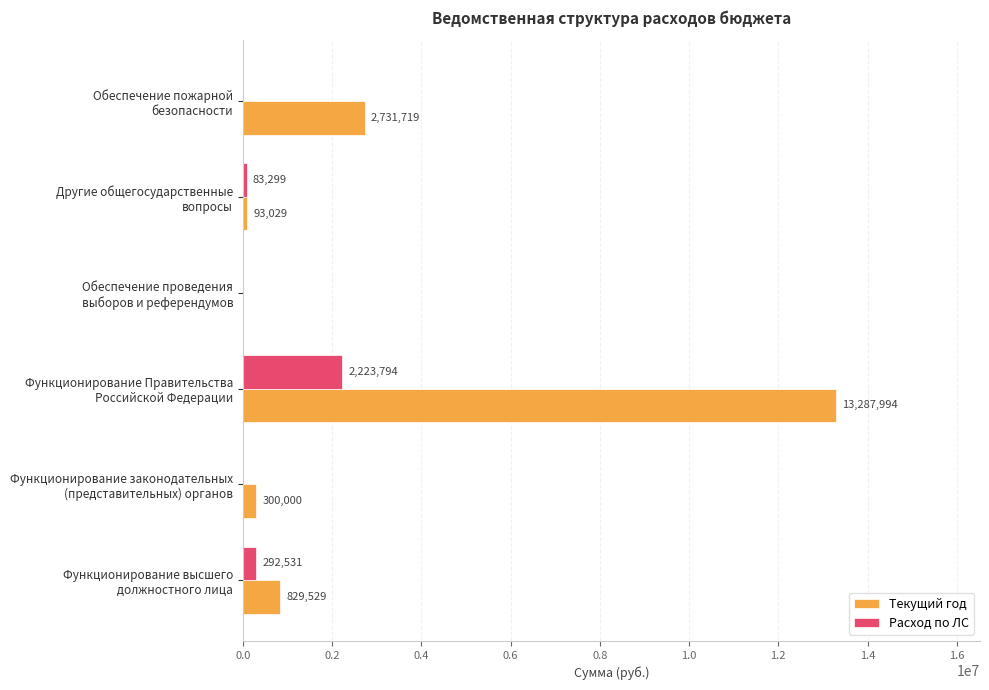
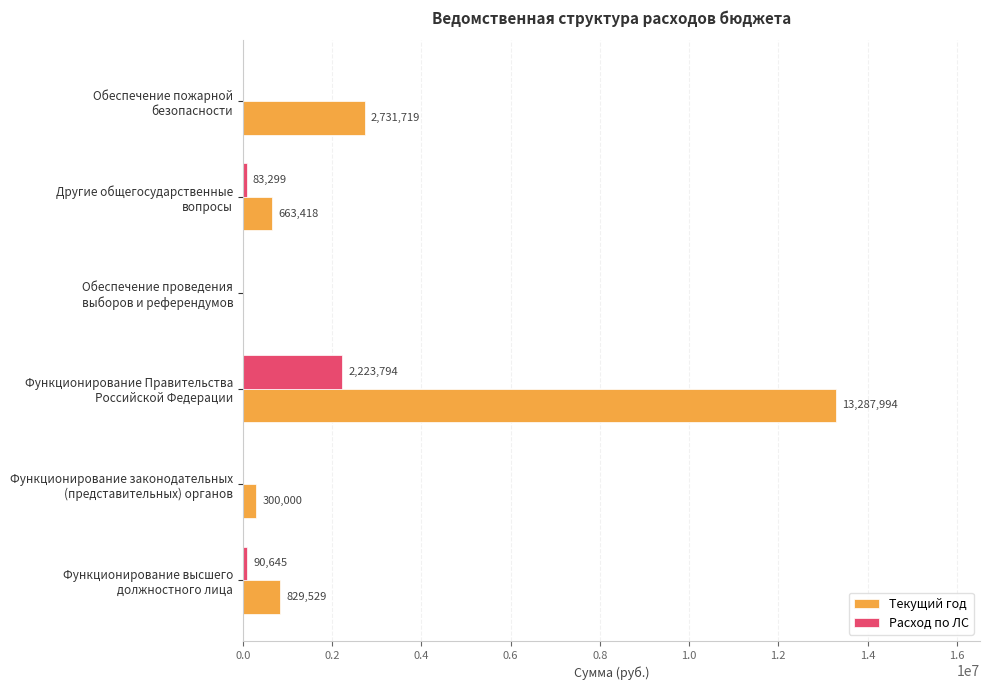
Текущий год, Другие общегосударственные вопросы: 93,029 -> 663,418
Расход по ЛС, Функционирование высшего должностного лица: 292,531 -> 90,645
